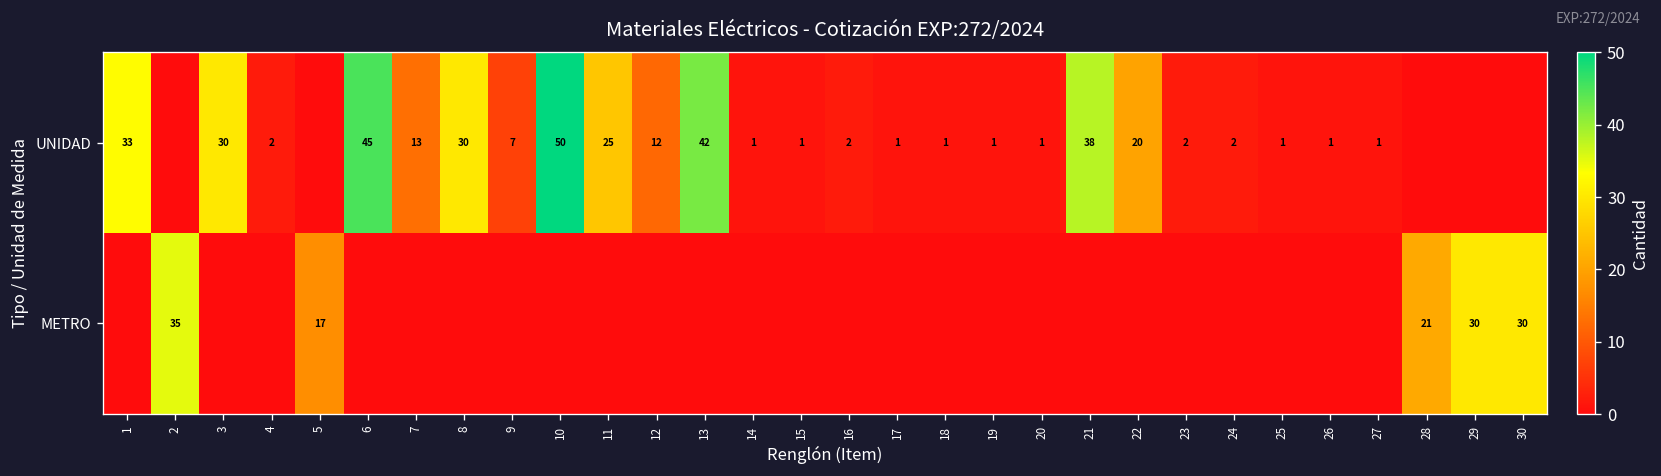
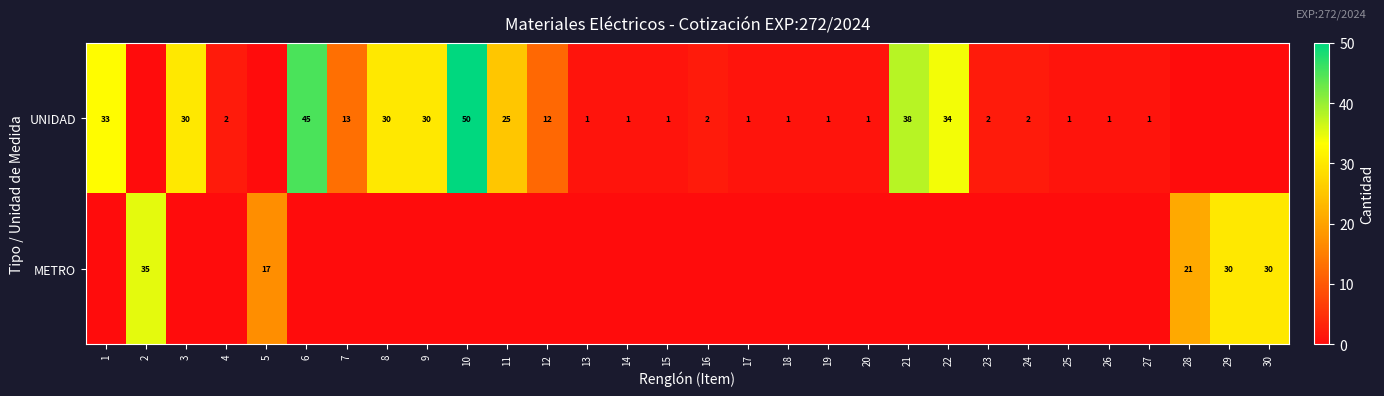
UNIDAD, 9: 7 -> 30
UNIDAD, 13: 42 -> 1
UNIDAD, 22: 20 -> 34
